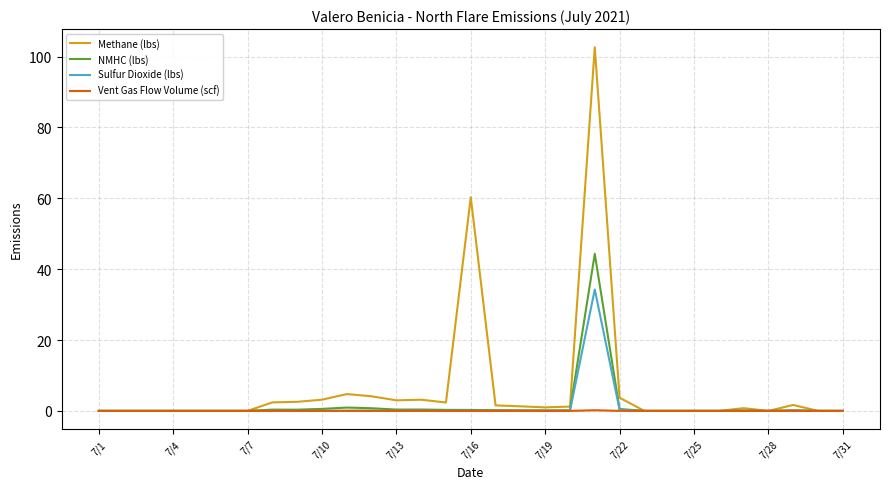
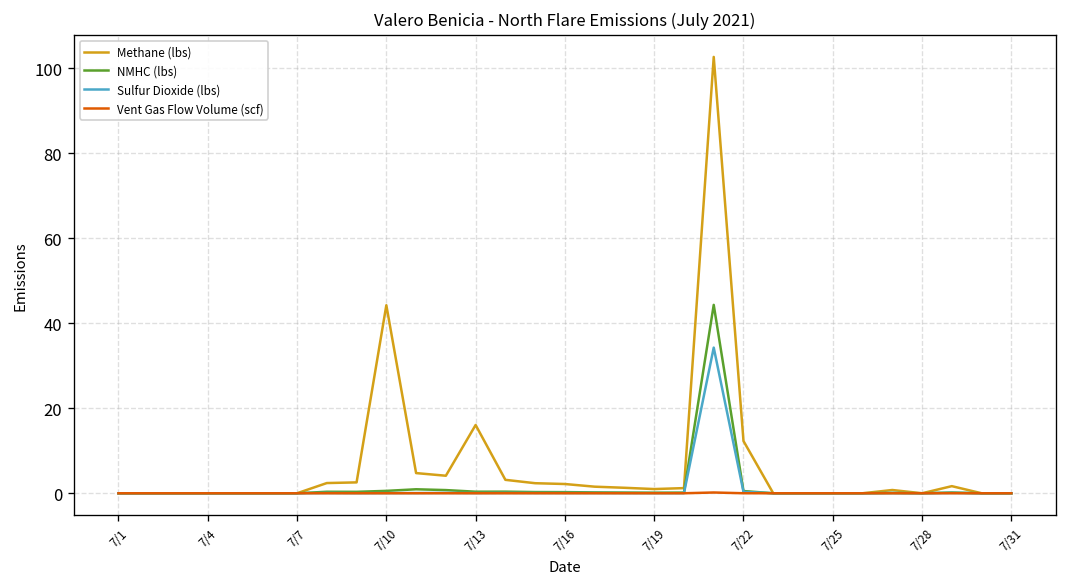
Methane (lbs), 7/10: 3 -> 44
Methane (lbs), 7/13: 3 -> 16
Methane (lbs), 7/16: 60 -> 2
Methane (lbs), 7/22: 4 -> 12
